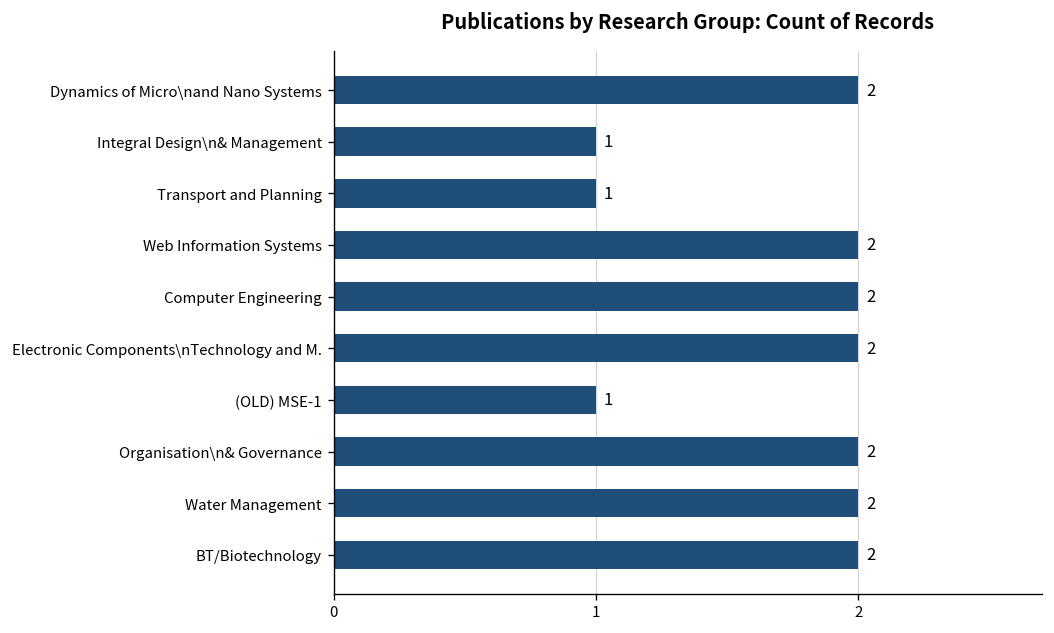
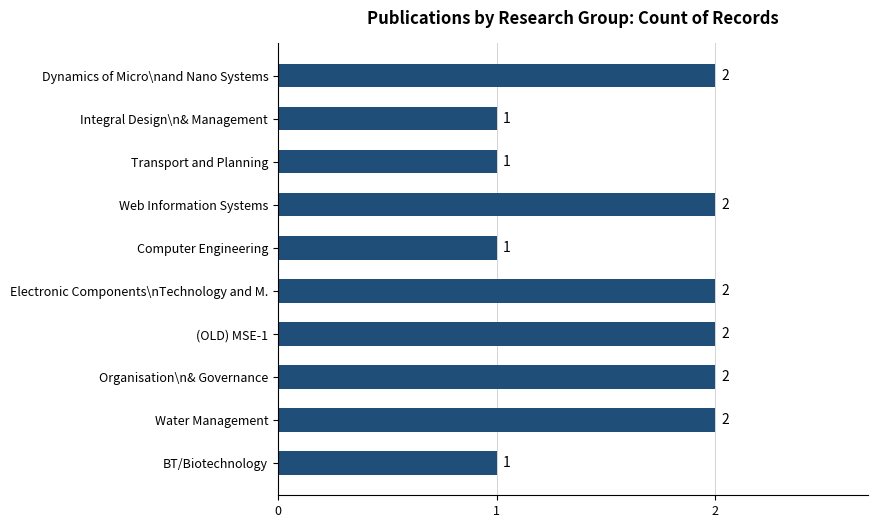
Computer Engineering: 2 -> 1
(OLD) MSE-1: 1 -> 2
BT/Biotechnology: 2 -> 1
